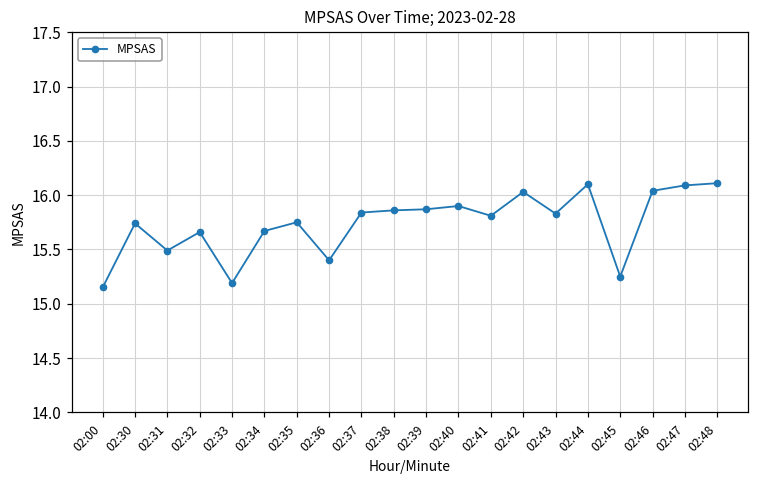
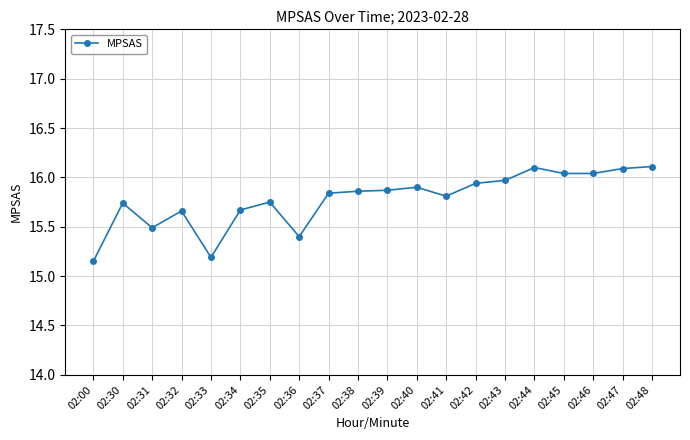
02:42: 16.0 -> 15.9
02:43: 15.8 -> 16.0
02:45: 15.3 -> 16.0
